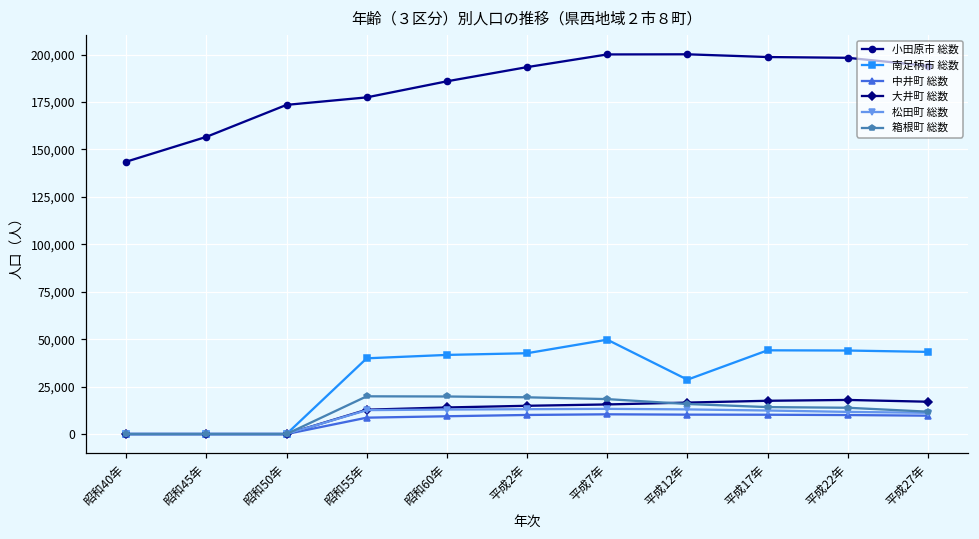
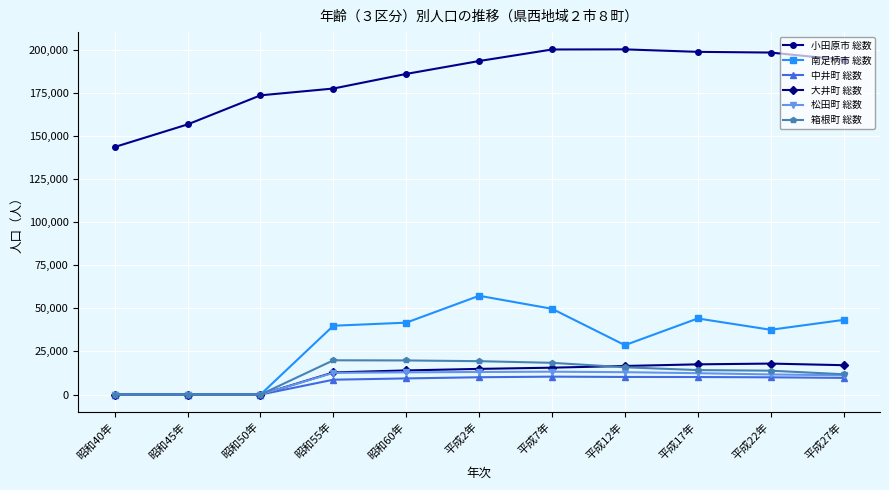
南足柄市 総数, 平成2年: 43,000 -> 57,000
南足柄市 総数, 平成22年: 44,000 -> 38,000
